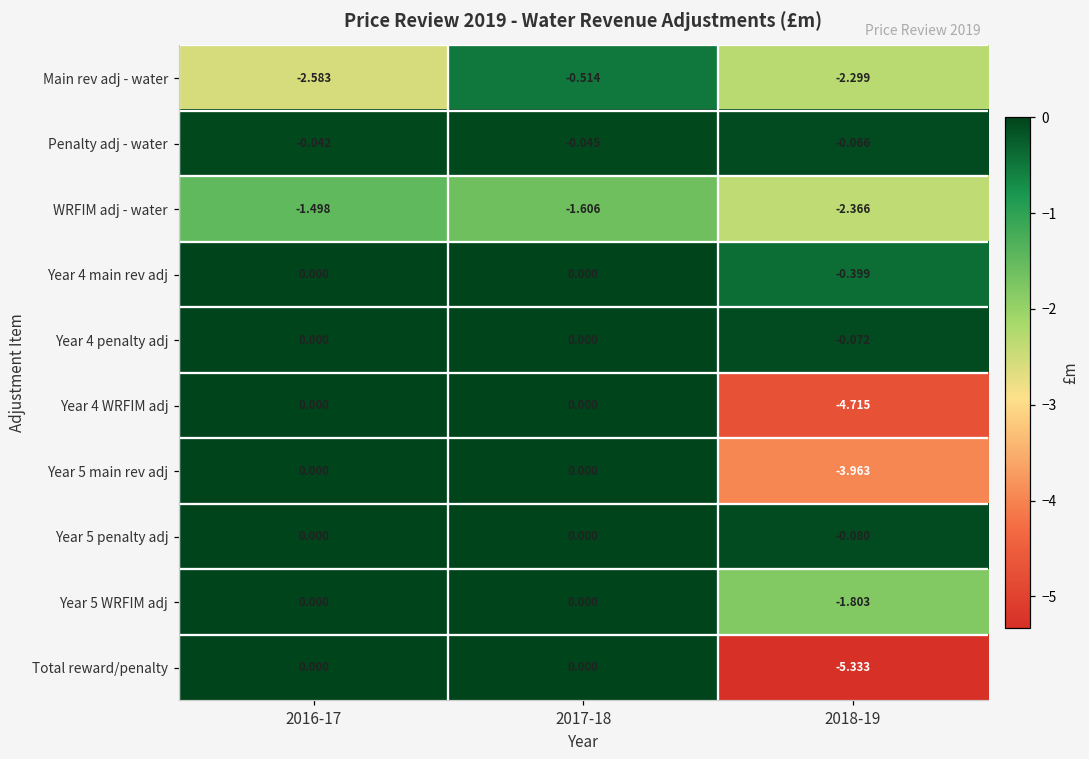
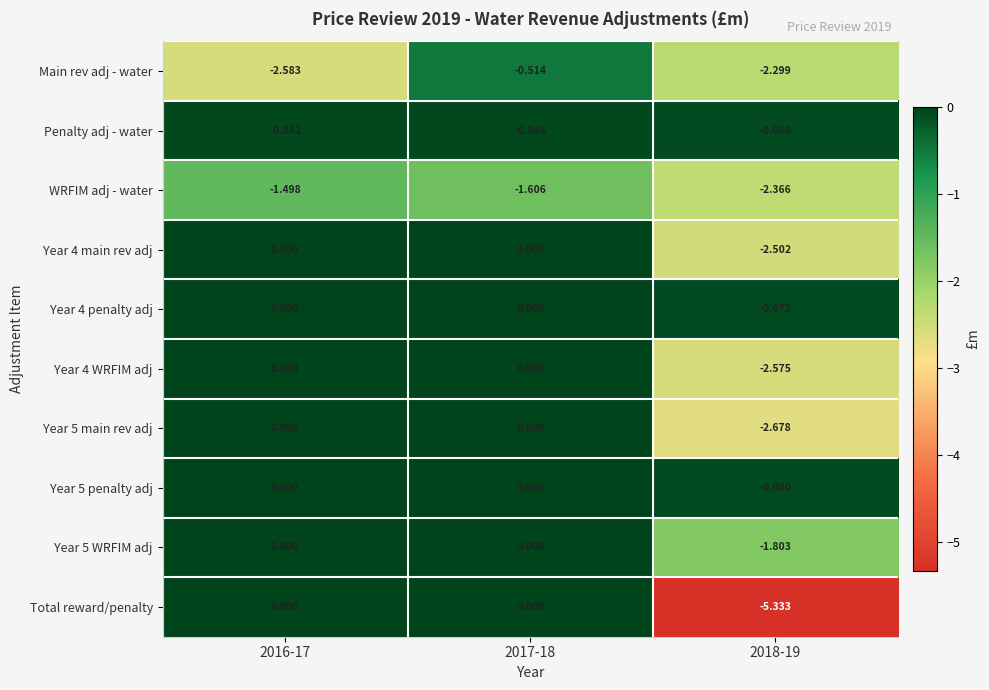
Year 4 main rev adj, 2018-19: -0.399 -> -2.502
Year 4 WRFIM adj, 2018-19: -4.715 -> -2.575
Year 5 main rev adj, 2018-19: -3.963 -> -2.678
